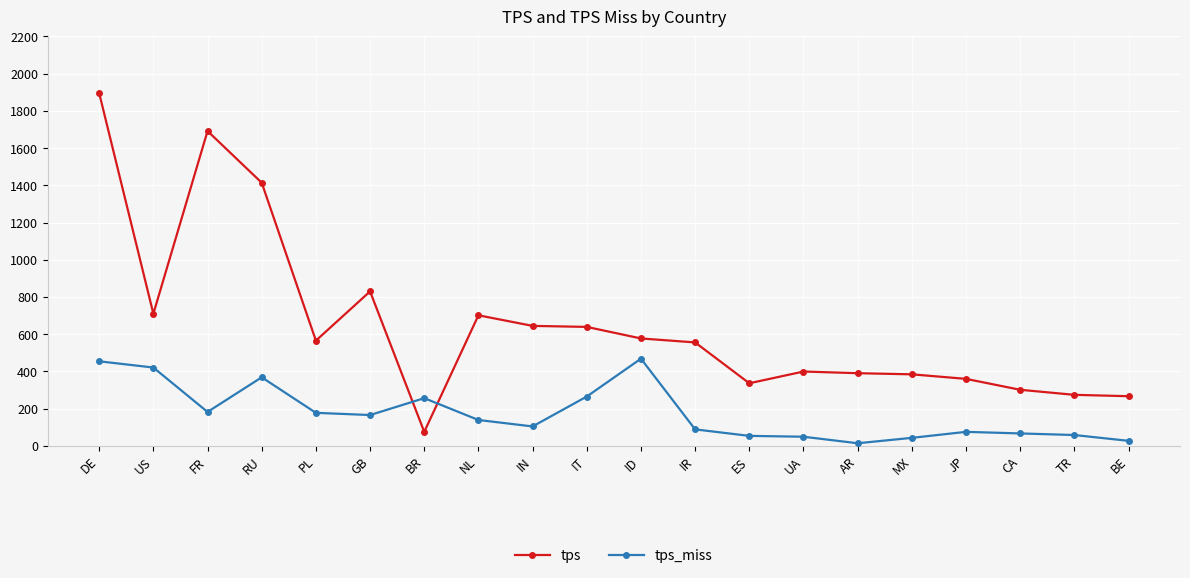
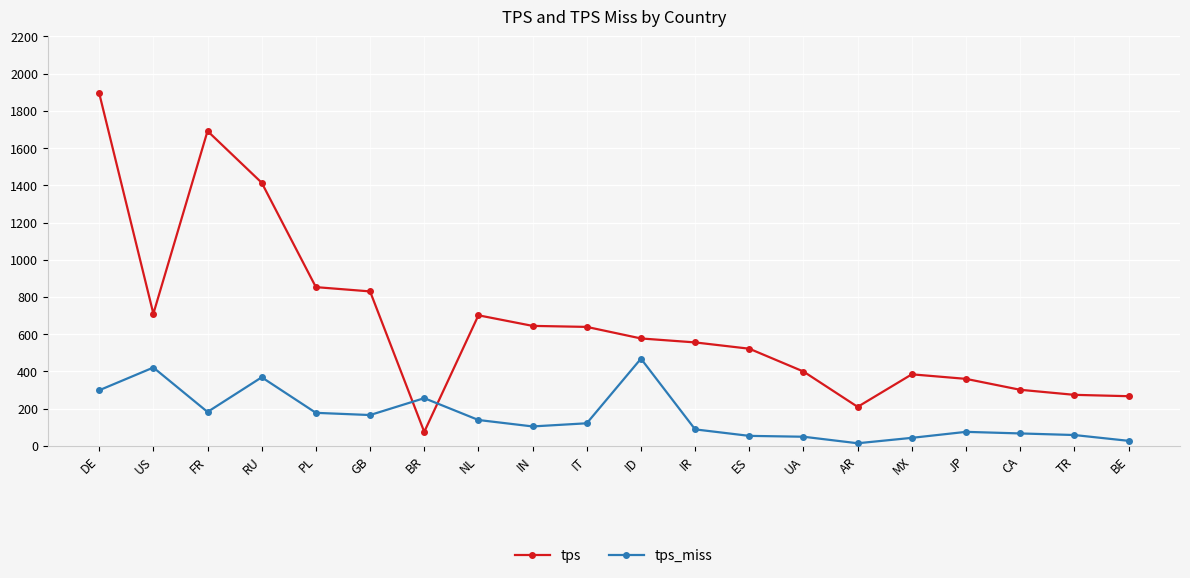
tps_miss, DE: 450 -> 300
tps, PL: 570 -> 850
tps_miss, IT: 270 -> 120
tps, ES: 340 -> 520
tps, AR: 390 -> 210
